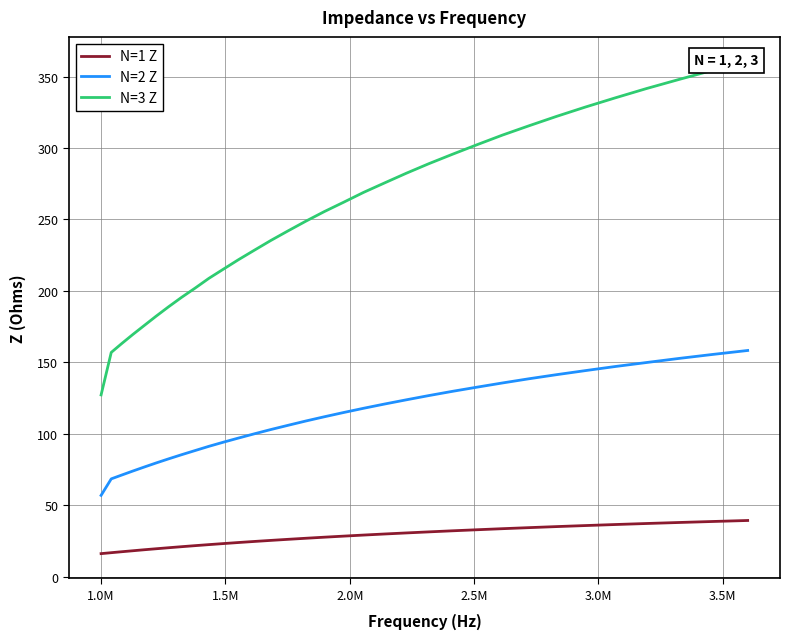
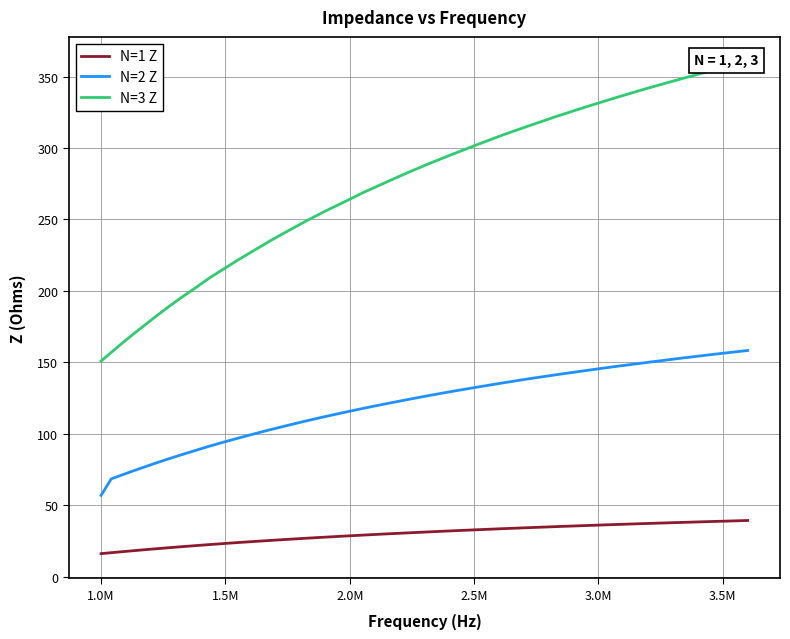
N=3 Z, 1.0M: 127 -> 151
